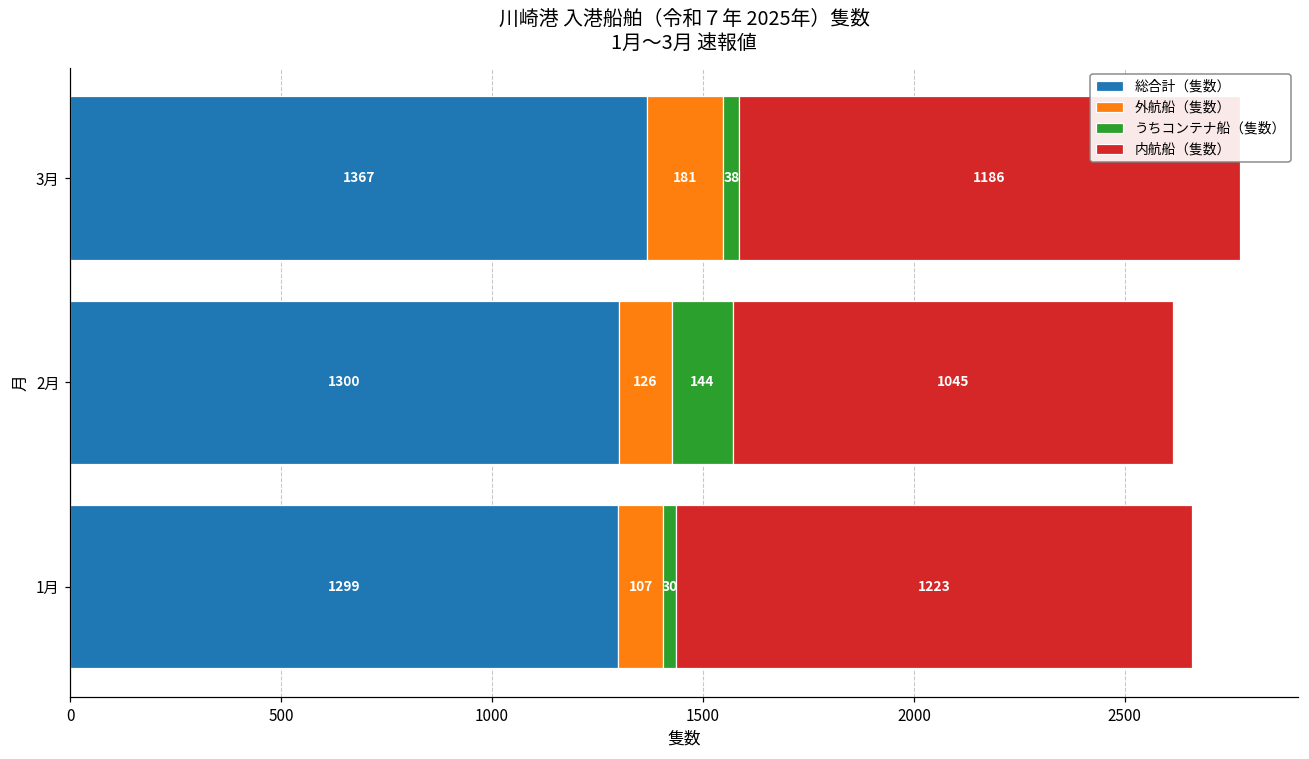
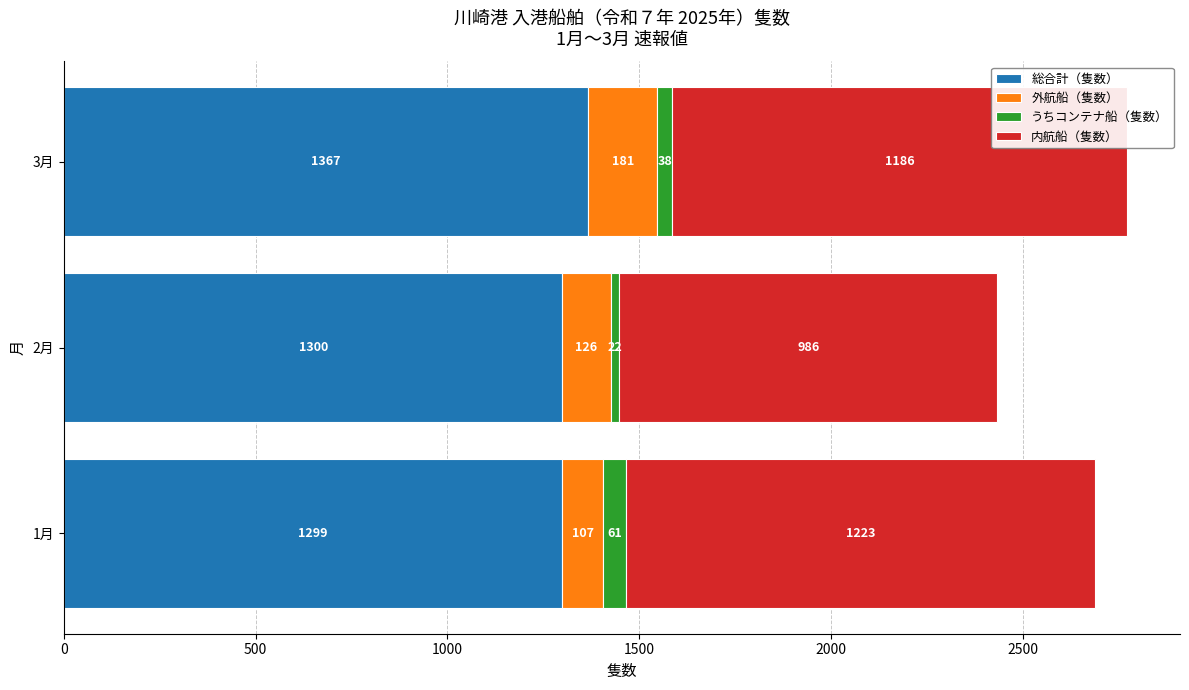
うちコンテナ船（隻数）, 2月: 144 -> 22
内航船（隻数）, 2月: 1045 -> 986
うちコンテナ船（隻数）, 1月: 30 -> 61
